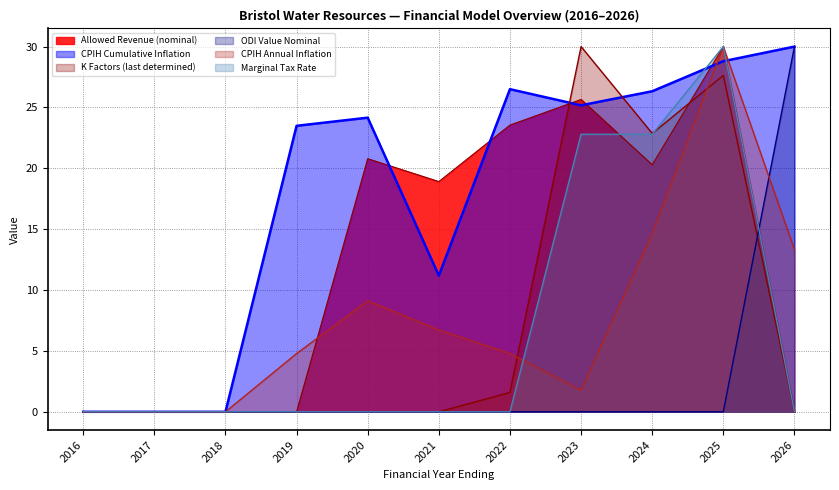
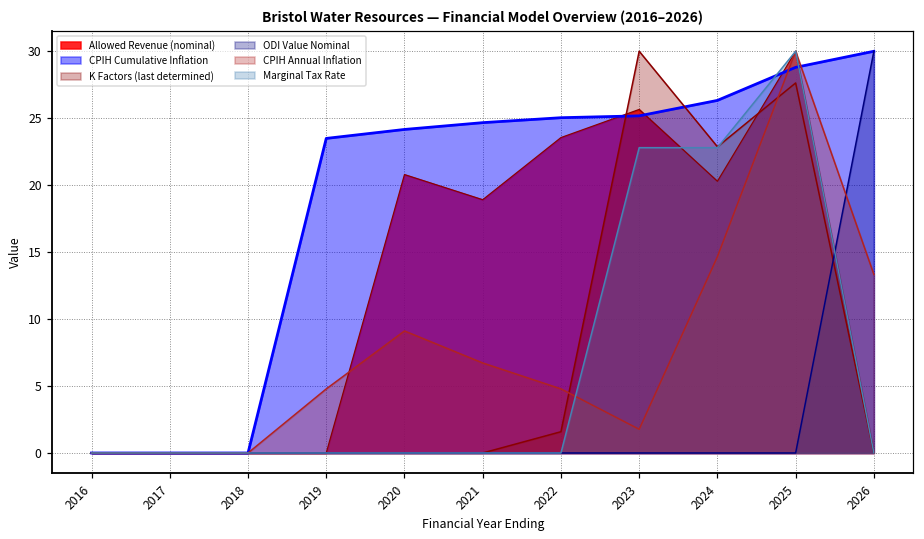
CPIH Cumulative Inflation, 2021: 11.2 -> 24.7
CPIH Cumulative Inflation, 2022: 26.5 -> 25.0
